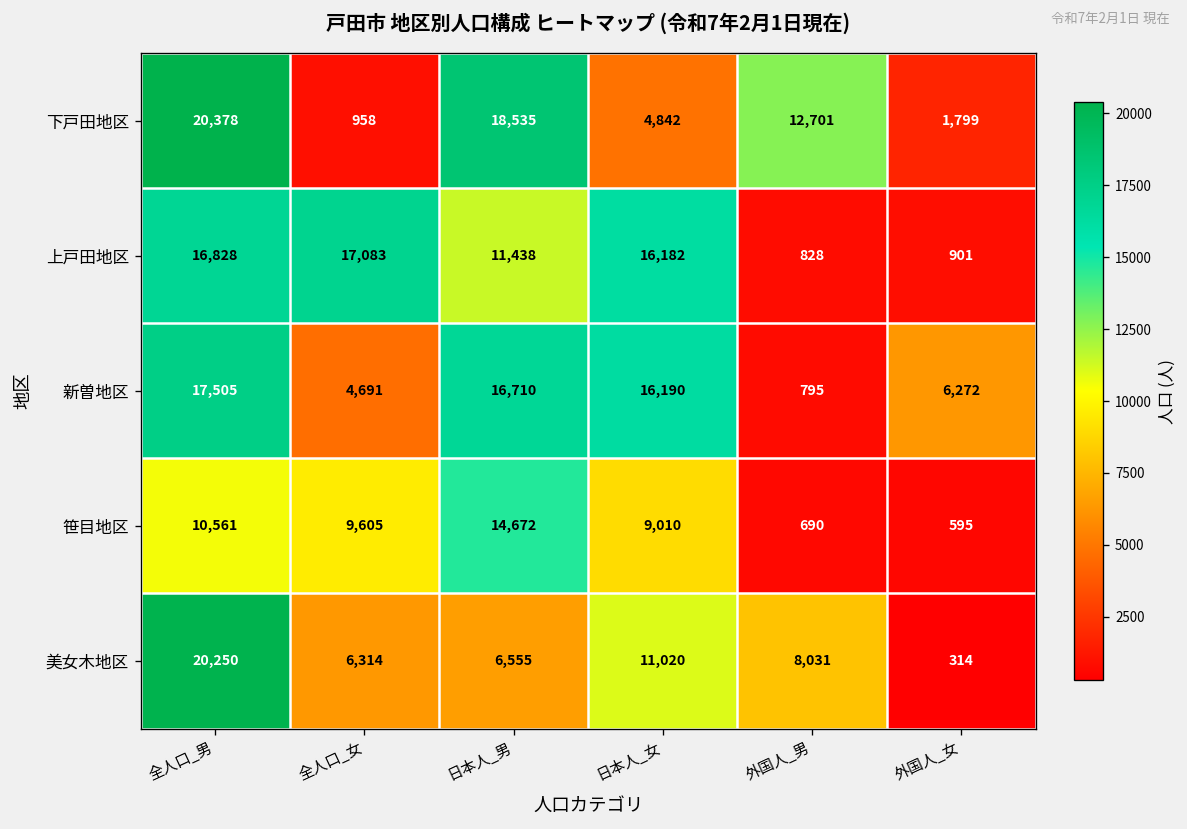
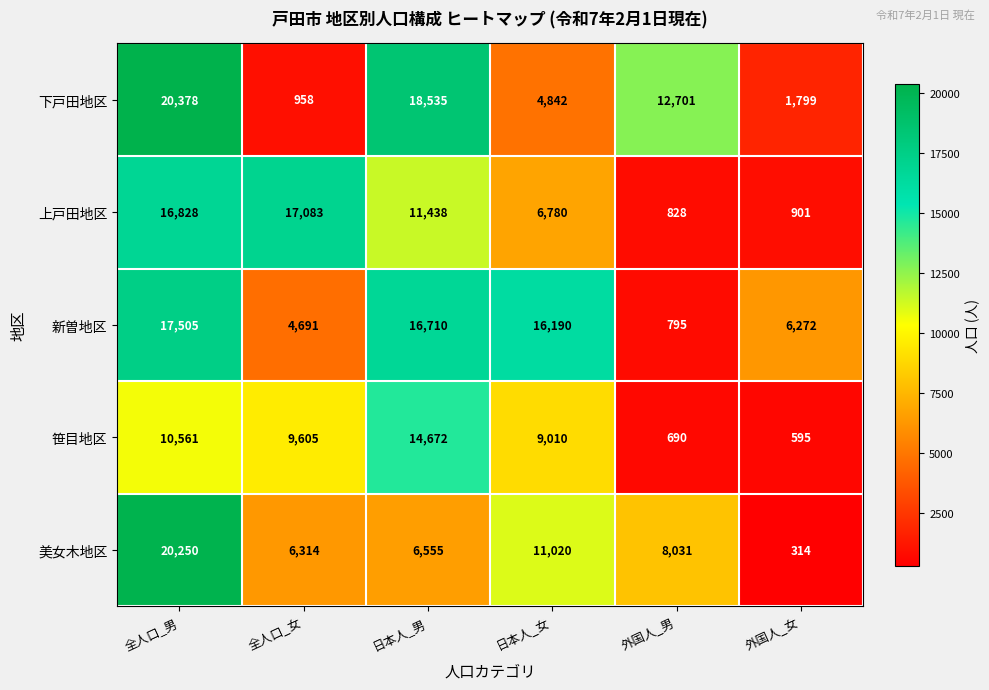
上戸田地区, 日本人_女: 16,182 -> 6,780
